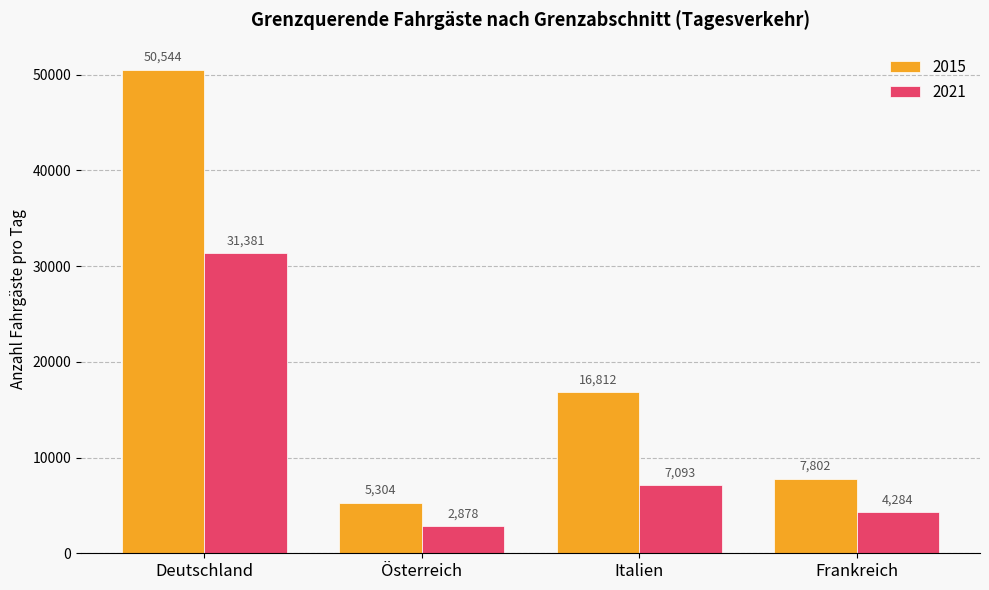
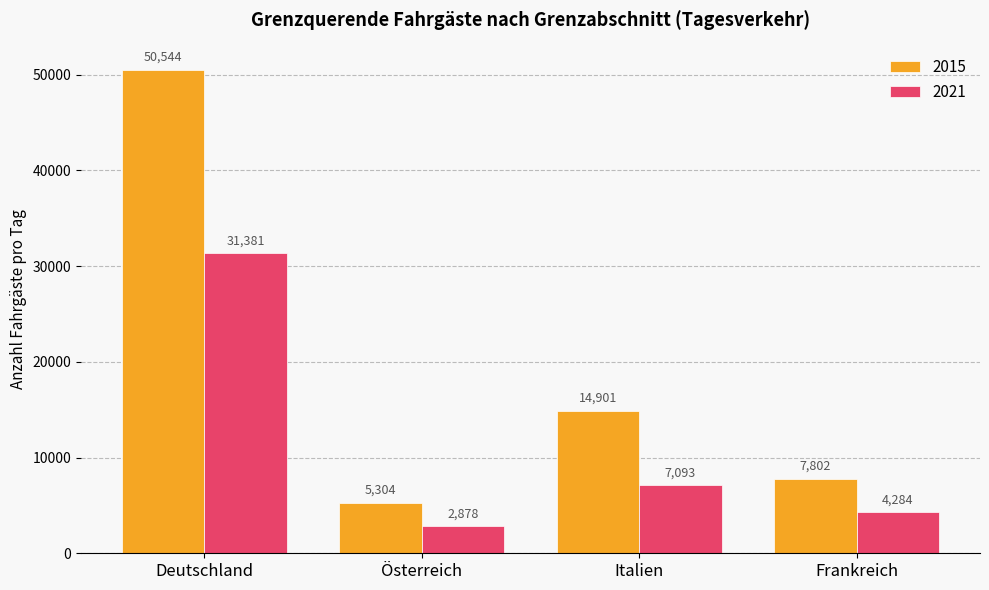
2015, Italien: 16,812 -> 14,901
